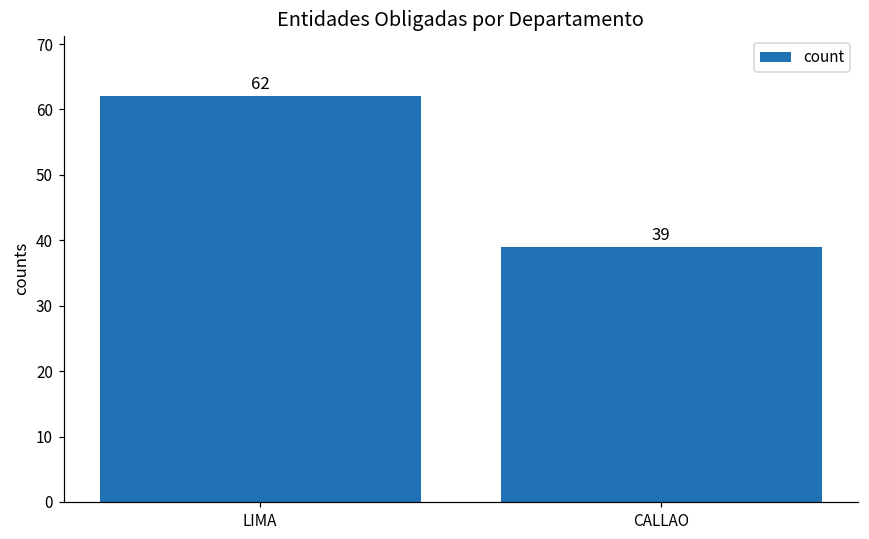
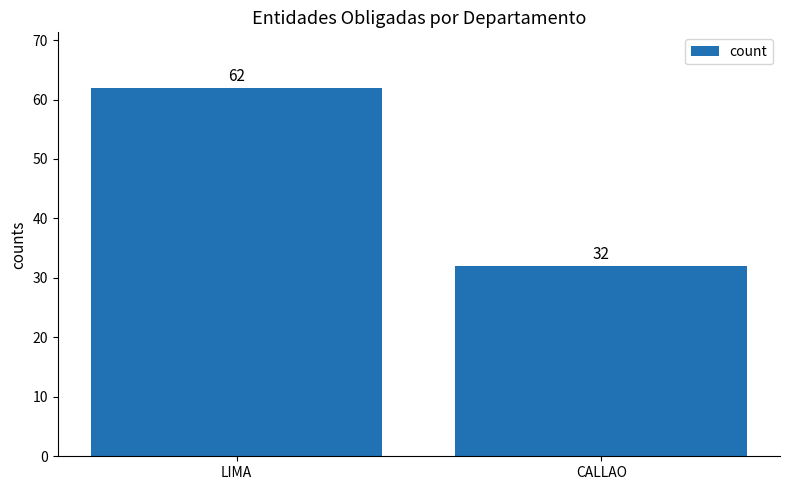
CALLAO: 39 -> 32
